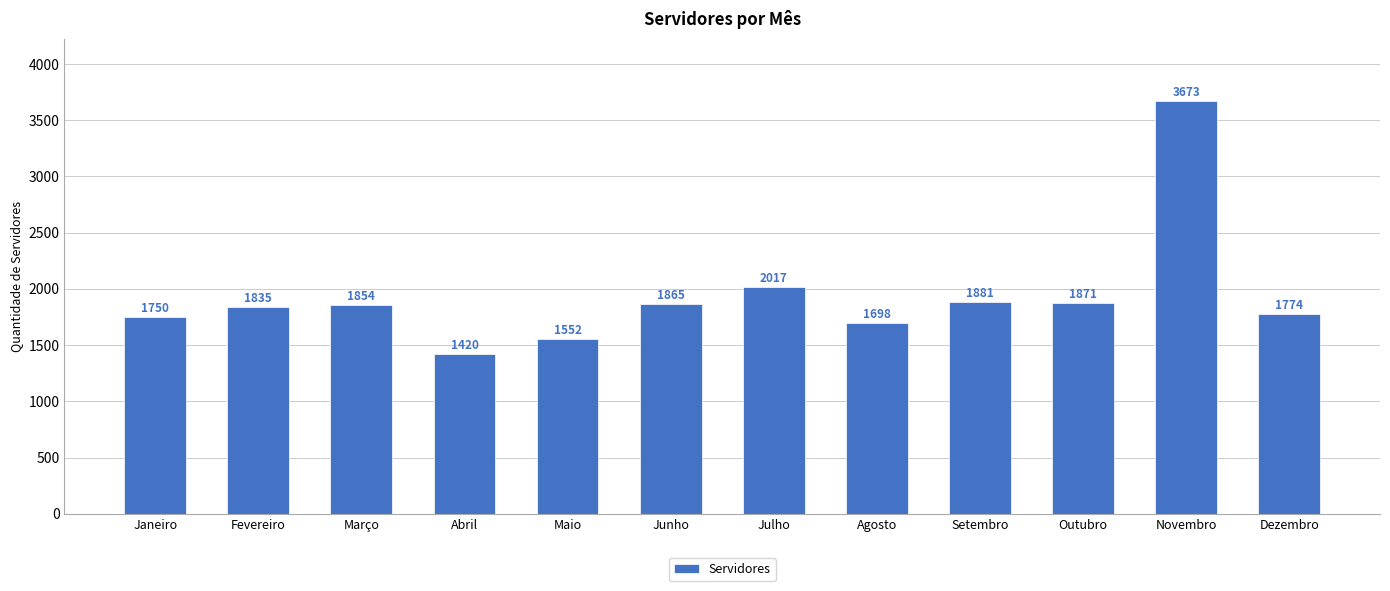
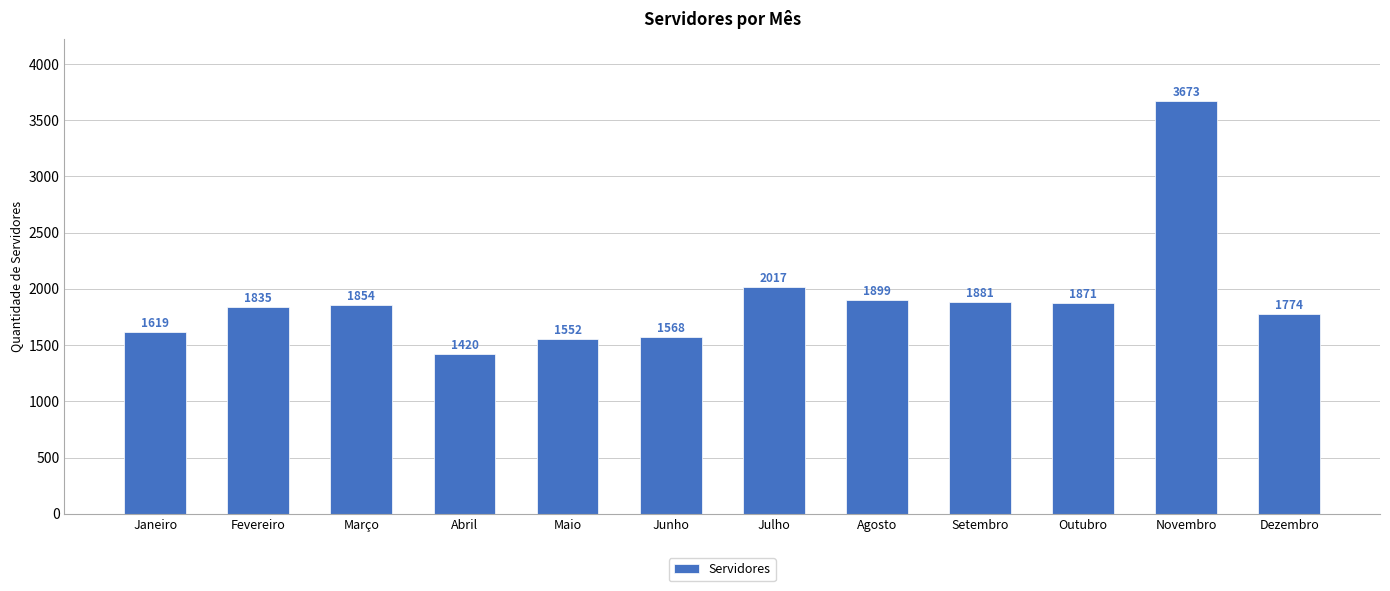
Janeiro: 1750 -> 1619
Junho: 1865 -> 1568
Agosto: 1698 -> 1899
